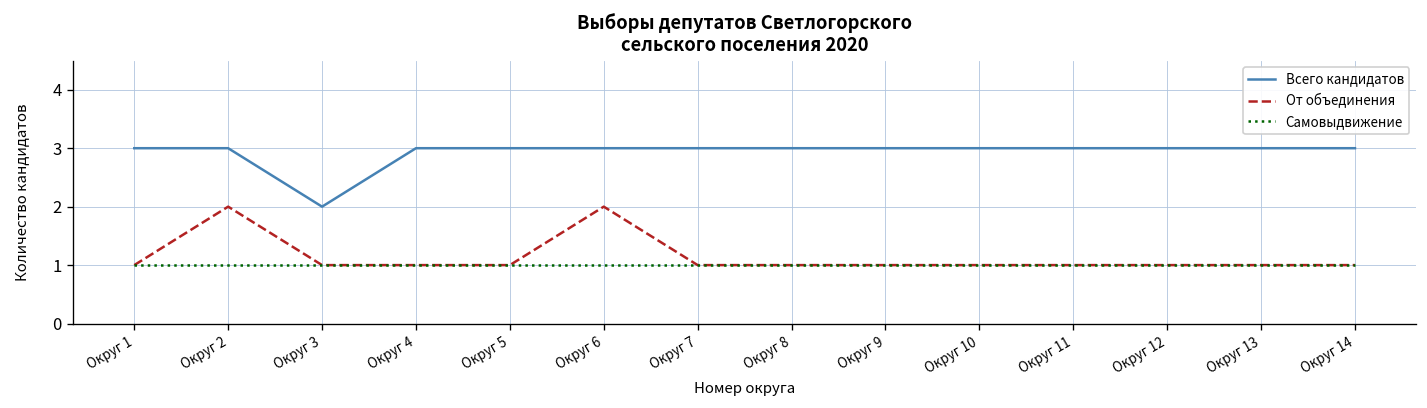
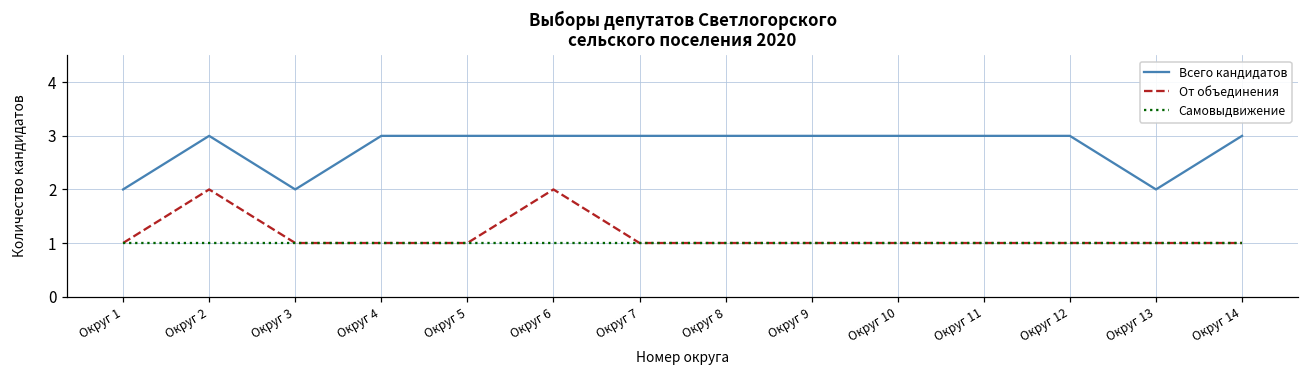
Всего кандидатов, Округ 1: 3 -> 2
Всего кандидатов, Округ 13: 3 -> 2
